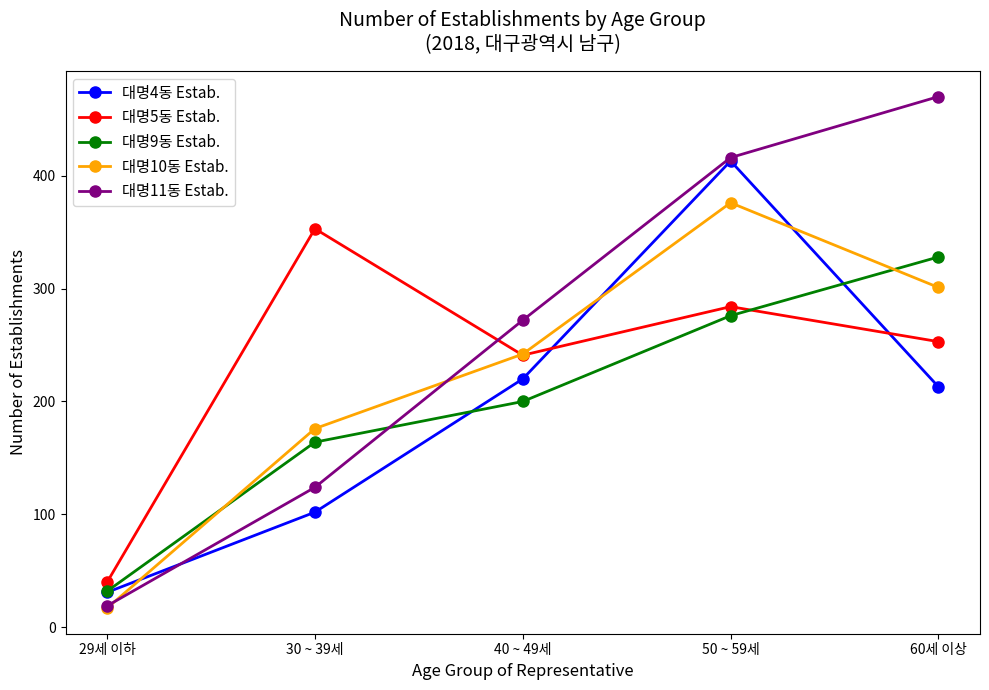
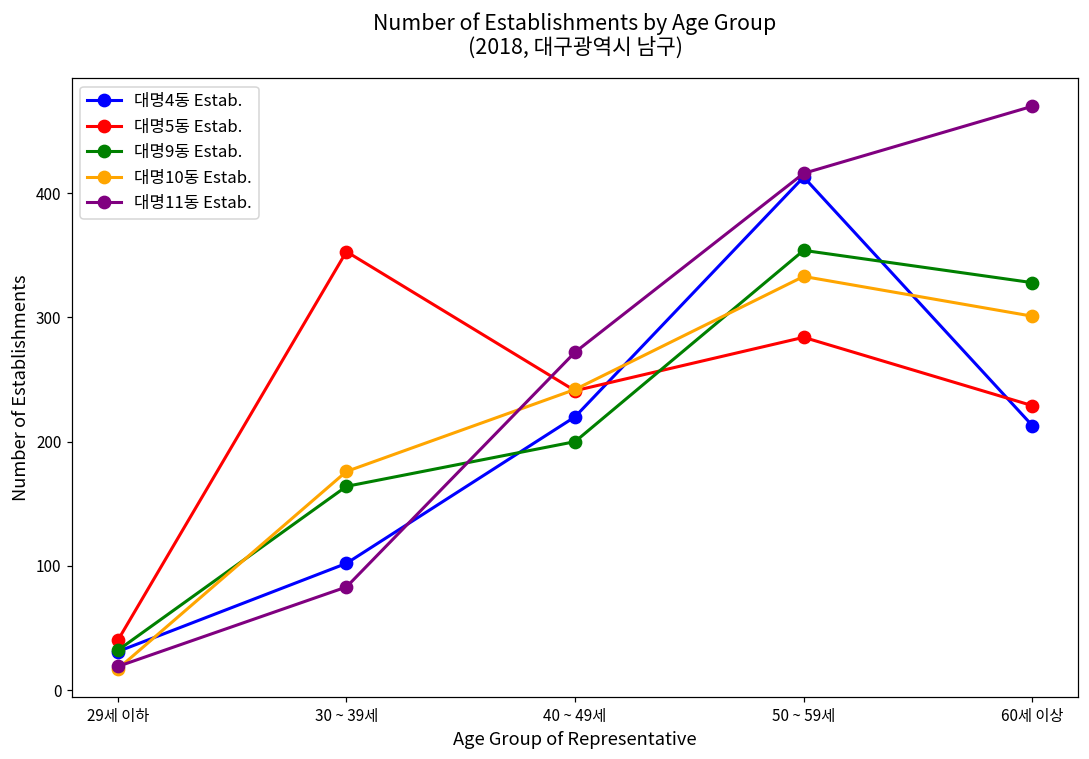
대명11동 Estab., 30 ~ 39세: 124 -> 83
대명9동 Estab., 50 ~ 59세: 276 -> 354
대명10동 Estab., 50 ~ 59세: 376 -> 333
대명5동 Estab., 60세 이상: 253 -> 229
